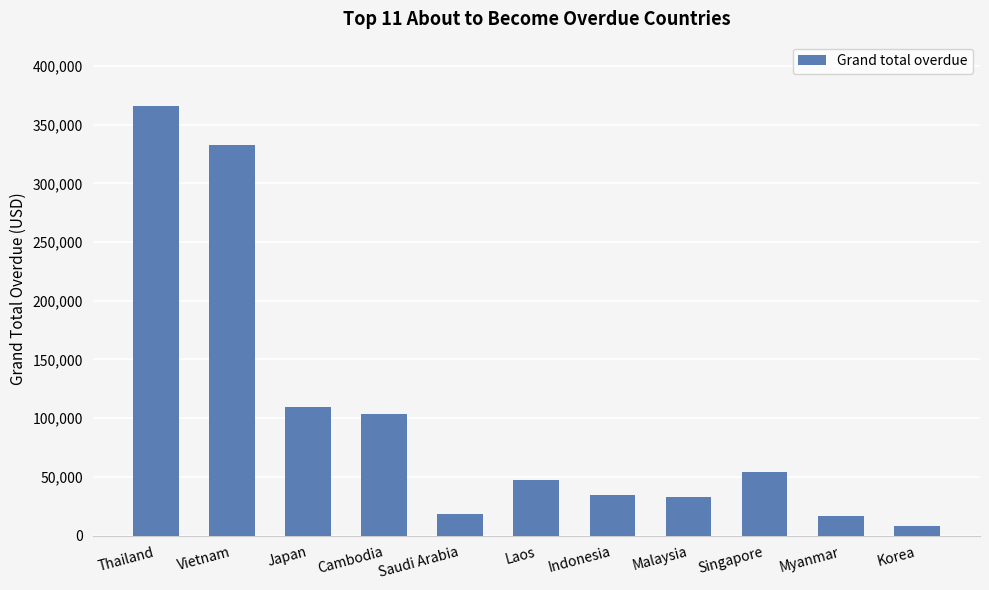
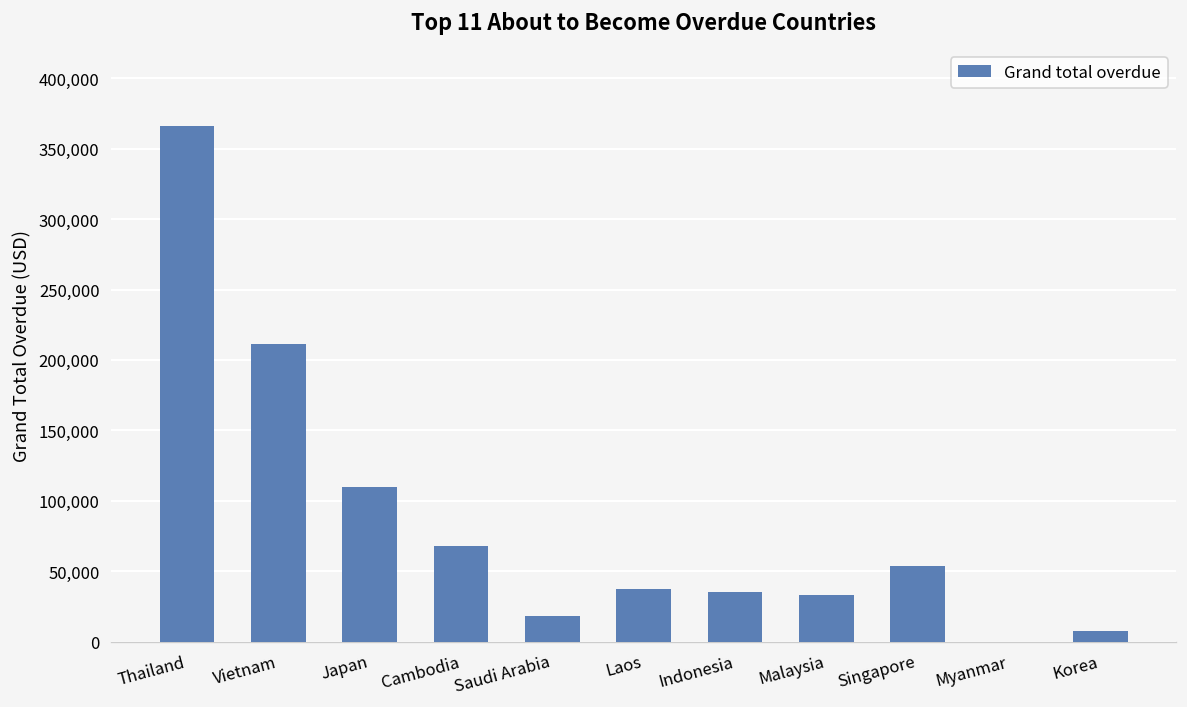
Vietnam: 333,000 -> 211,000
Cambodia: 103,000 -> 68,000
Laos: 47,000 -> 37,000
Myanmar: 17,000 -> 0
